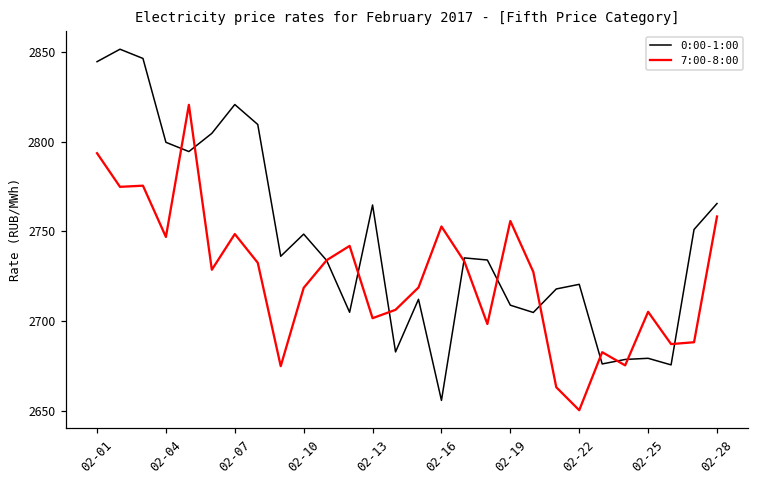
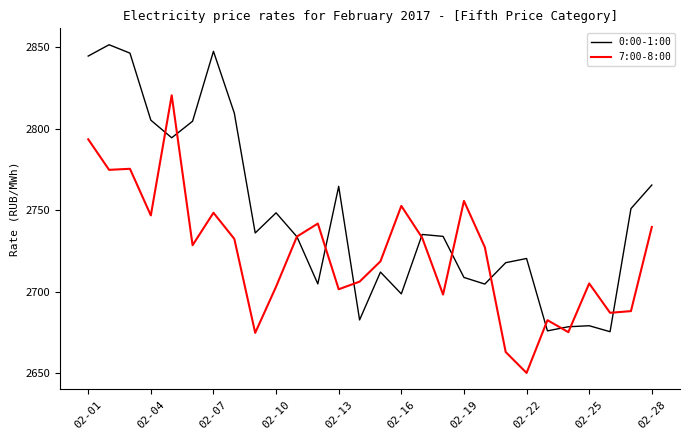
0:00-1:00, 02-04: 2800 -> 2805
0:00-1:00, 02-07: 2821 -> 2847
7:00-8:00, 02-10: 2719 -> 2703
0:00-1:00, 02-16: 2656 -> 2699
7:00-8:00, 02-28: 2758 -> 2740
